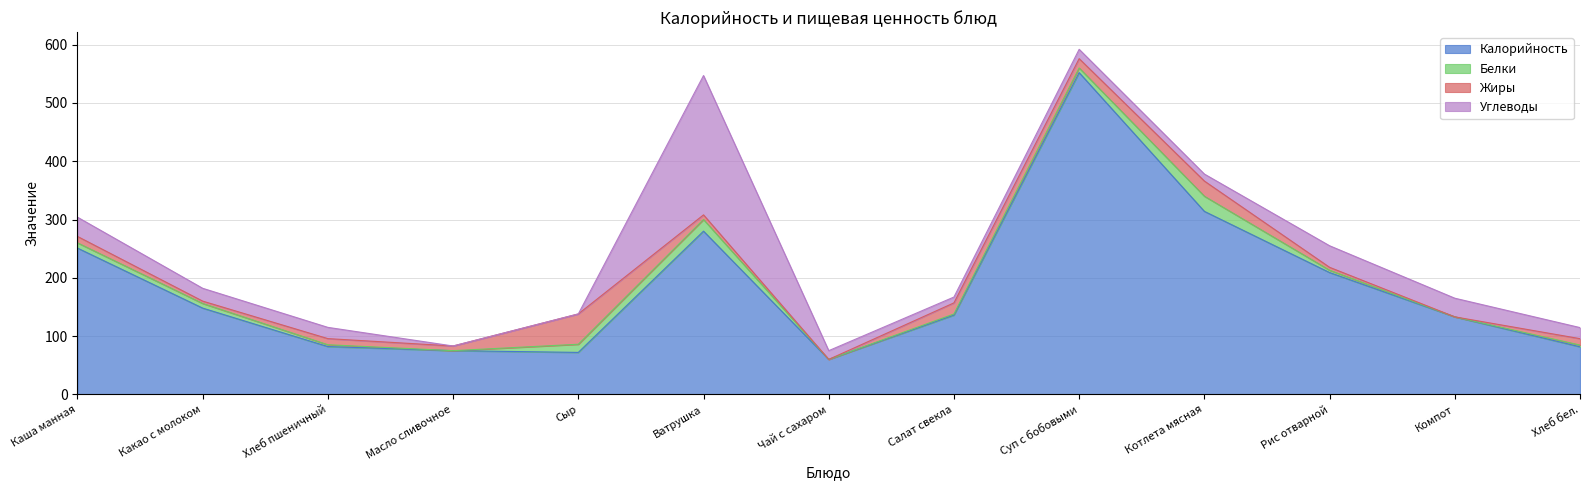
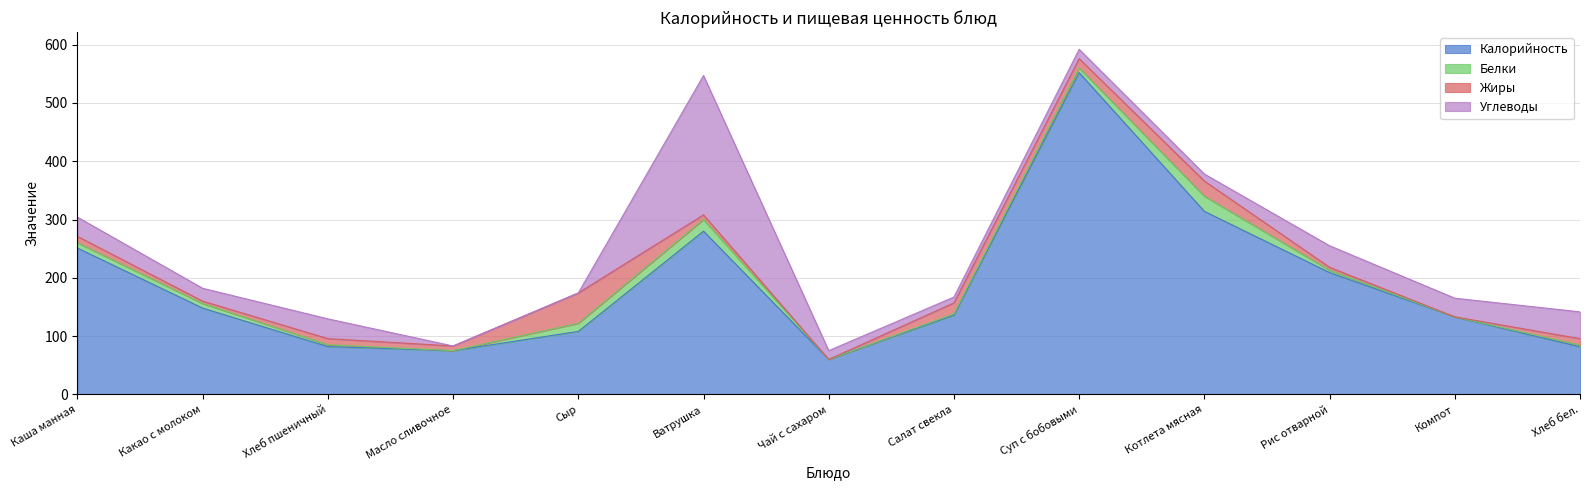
Углеводы, Хлеб пшеничный: 20 -> 30
Калорийность, Сыр: 70 -> 110
Углеводы, Хлеб бел.: 20 -> 50
